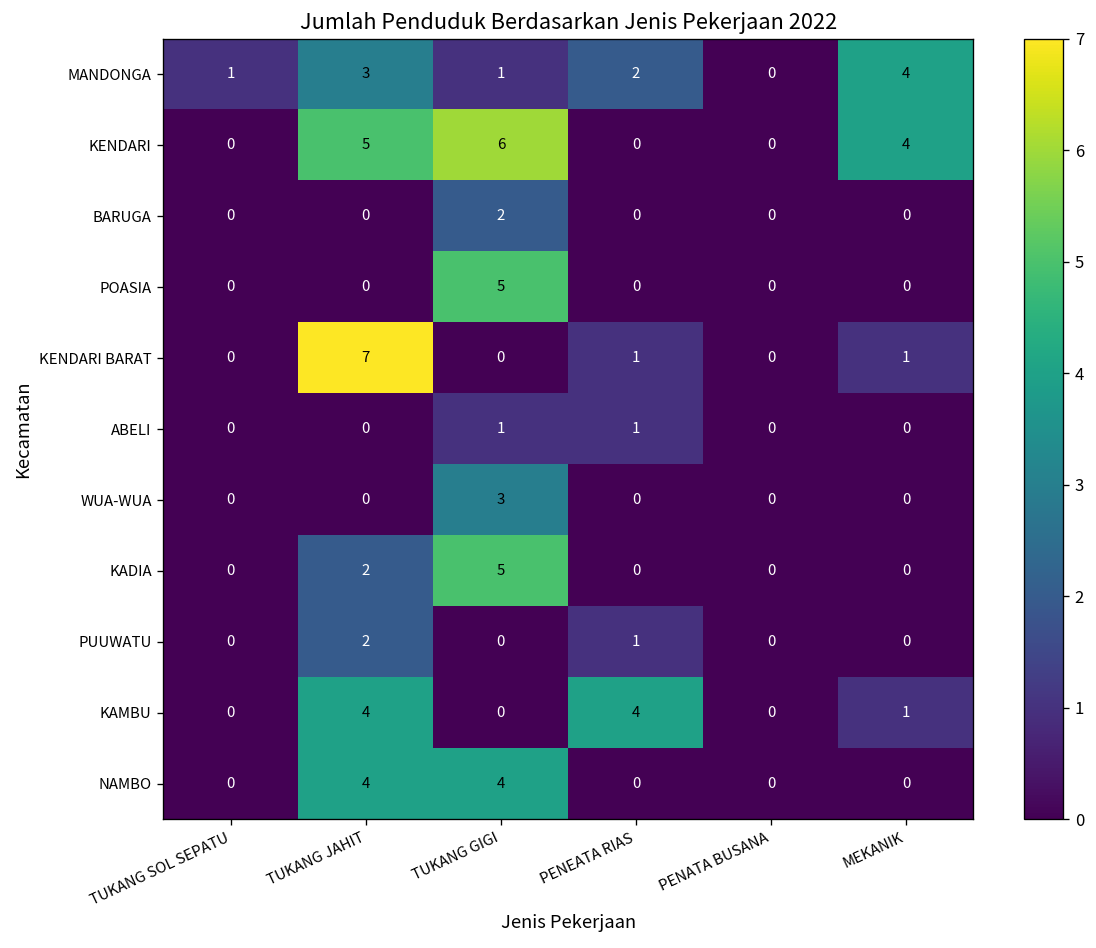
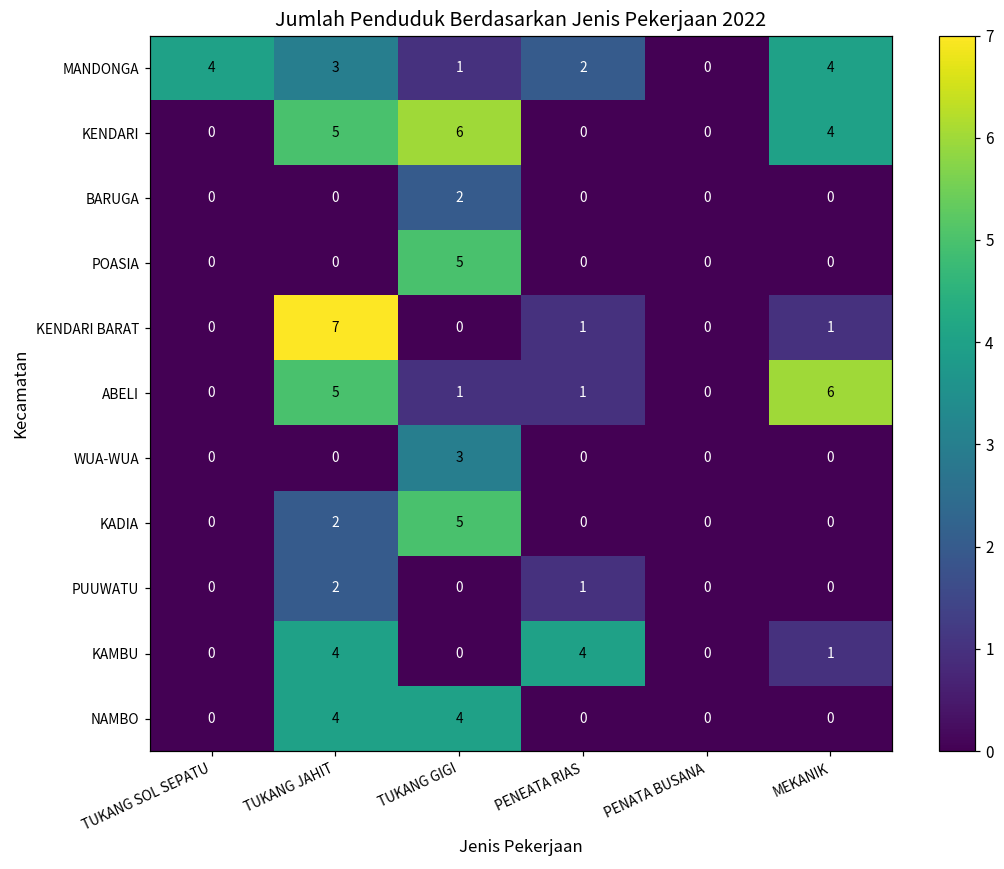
MANDONGA, TUKANG SOL SEPATU: 1 -> 4
ABELI, TUKANG JAHIT: 0 -> 5
ABELI, MEKANIK: 0 -> 6
